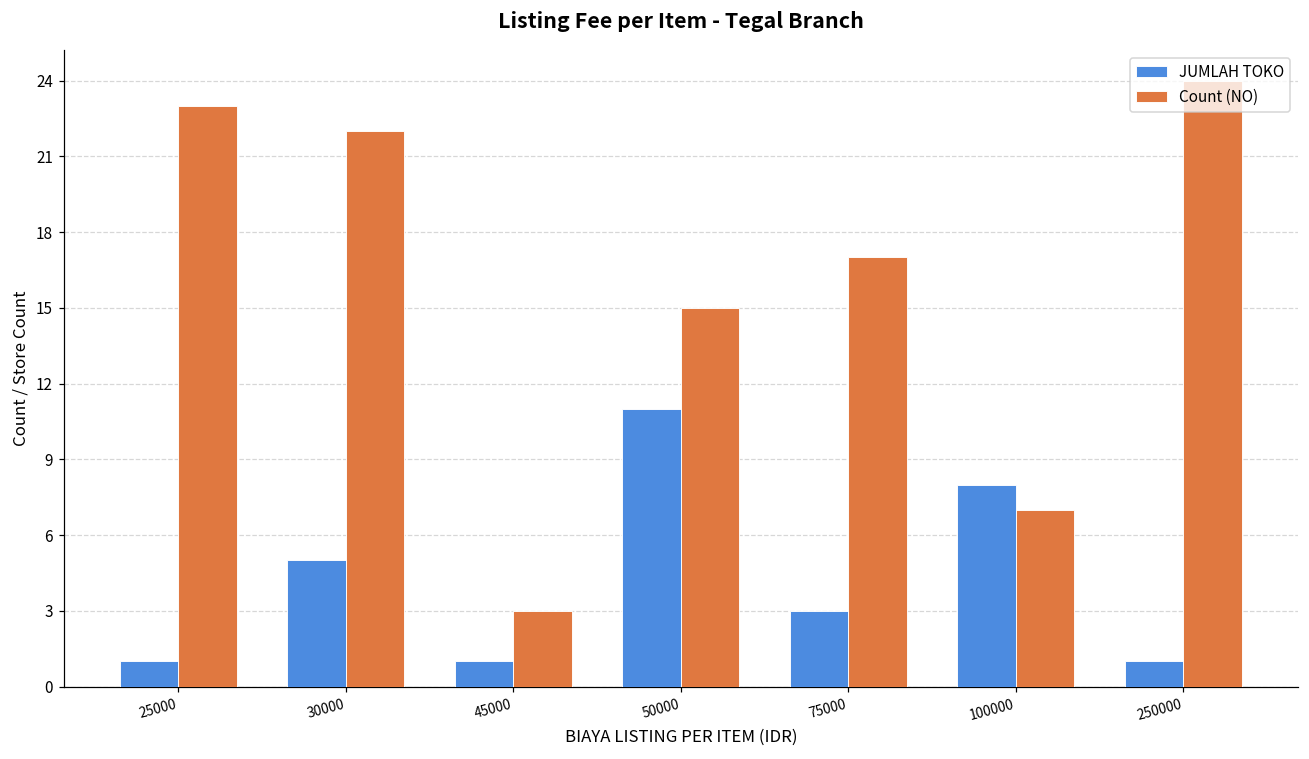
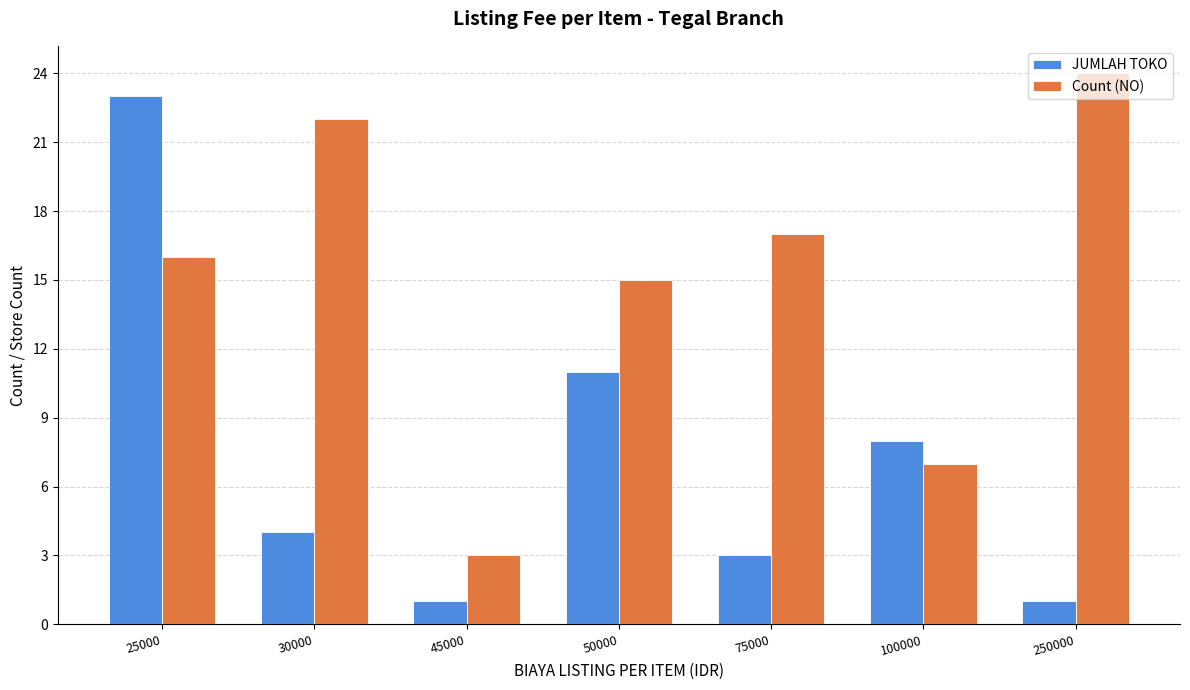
JUMLAH TOKO, 25000: 1 -> 23
Count (NO), 25000: 23 -> 16
JUMLAH TOKO, 30000: 5 -> 4
